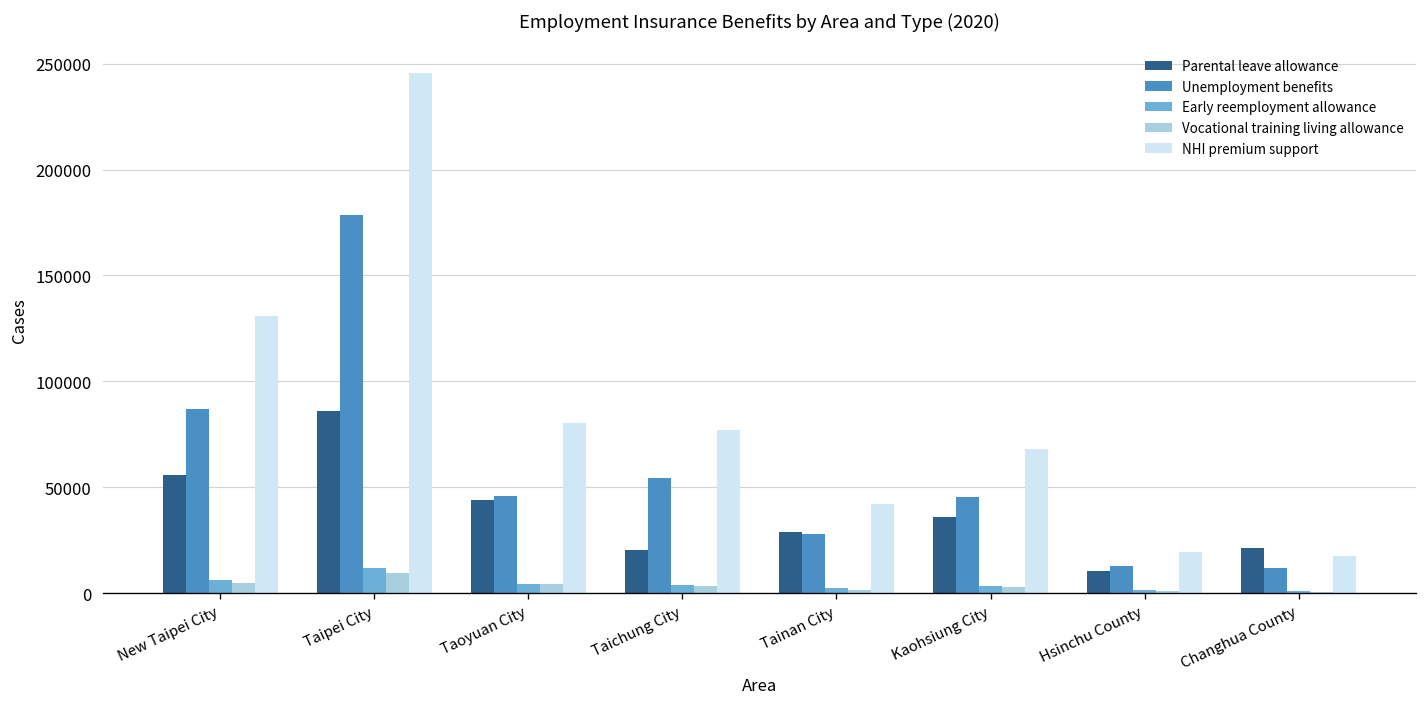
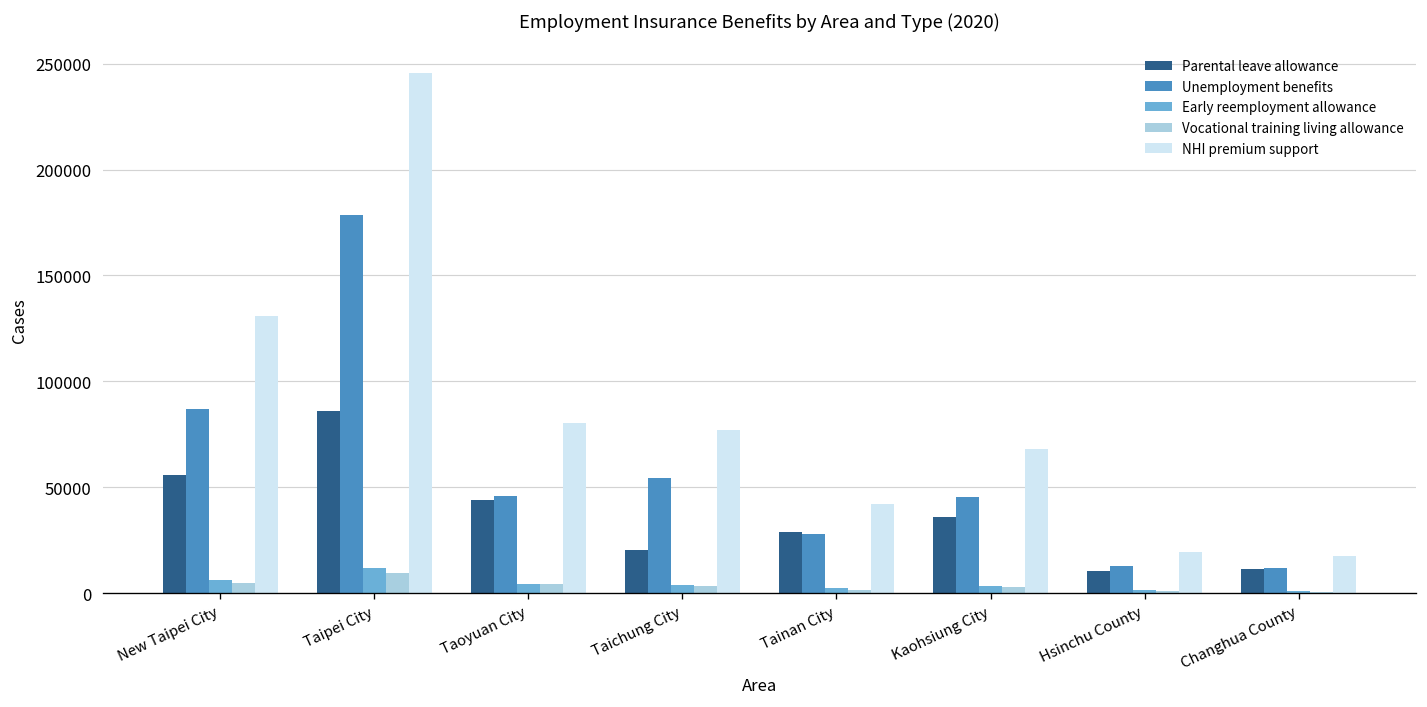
Parental leave allowance, Changhua County: 21000 -> 12000
